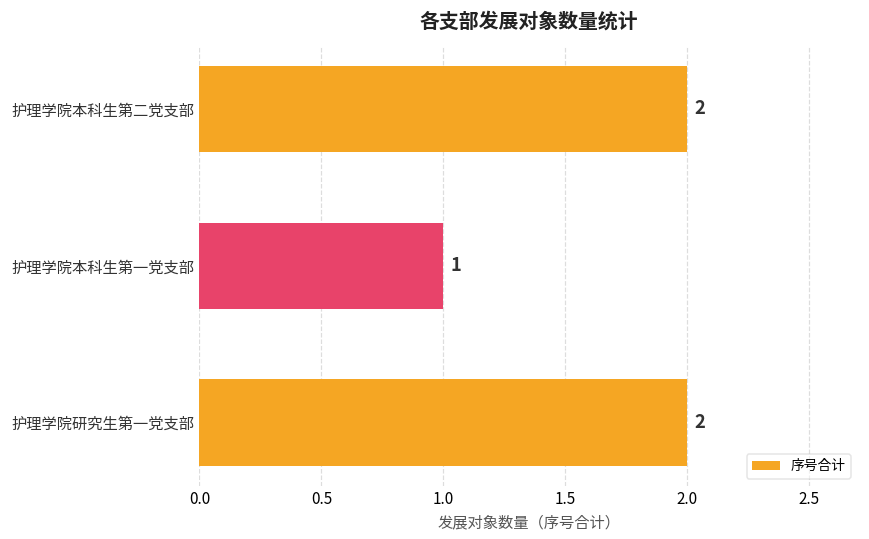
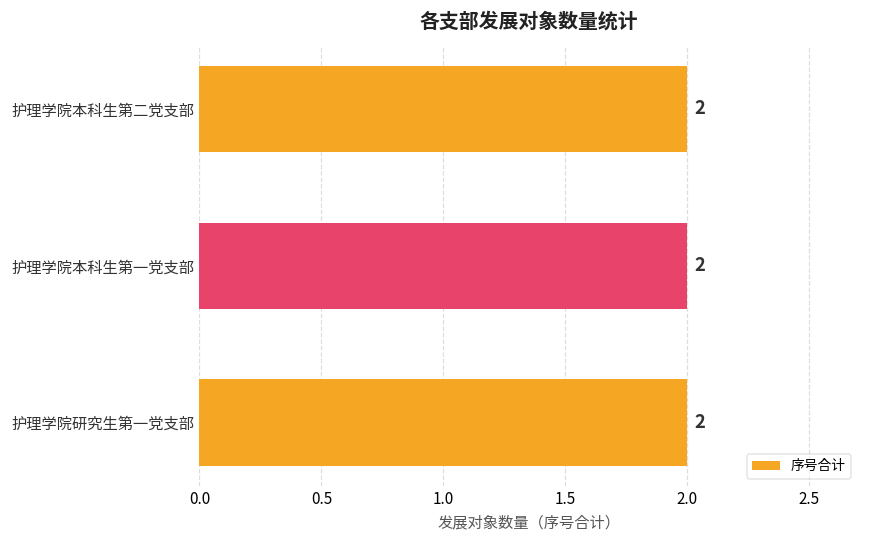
护理学院本科生第一党支部: 1 -> 2
